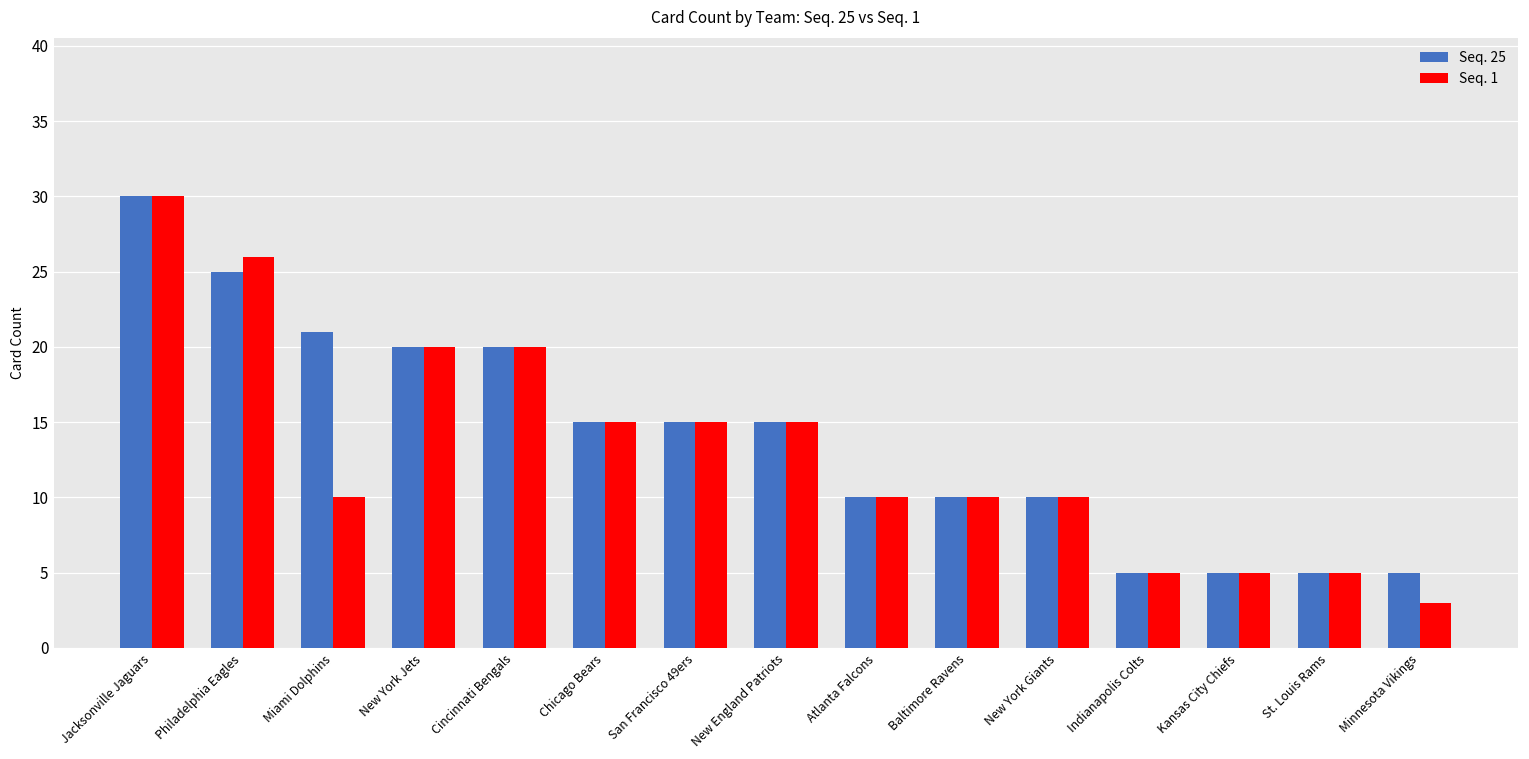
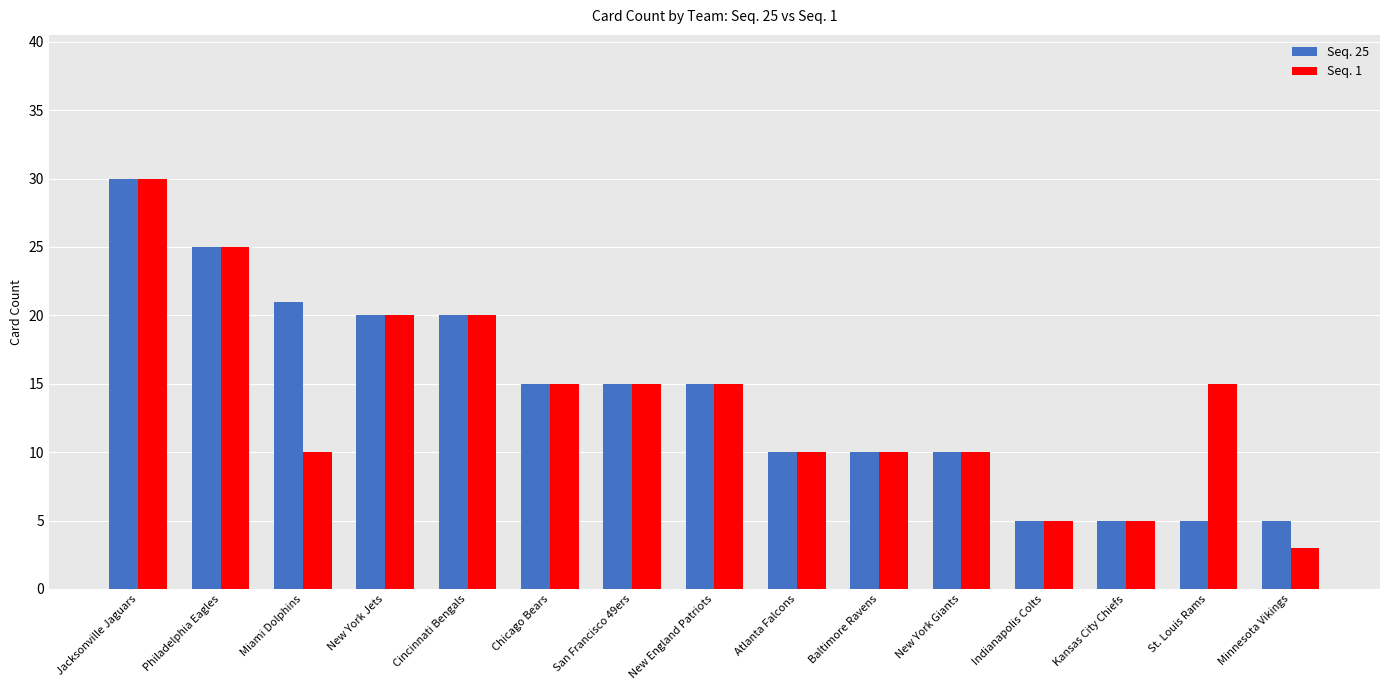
Seq. 1, Philadelphia Eagles: 26 -> 25
Seq. 1, St. Louis Rams: 5 -> 15
